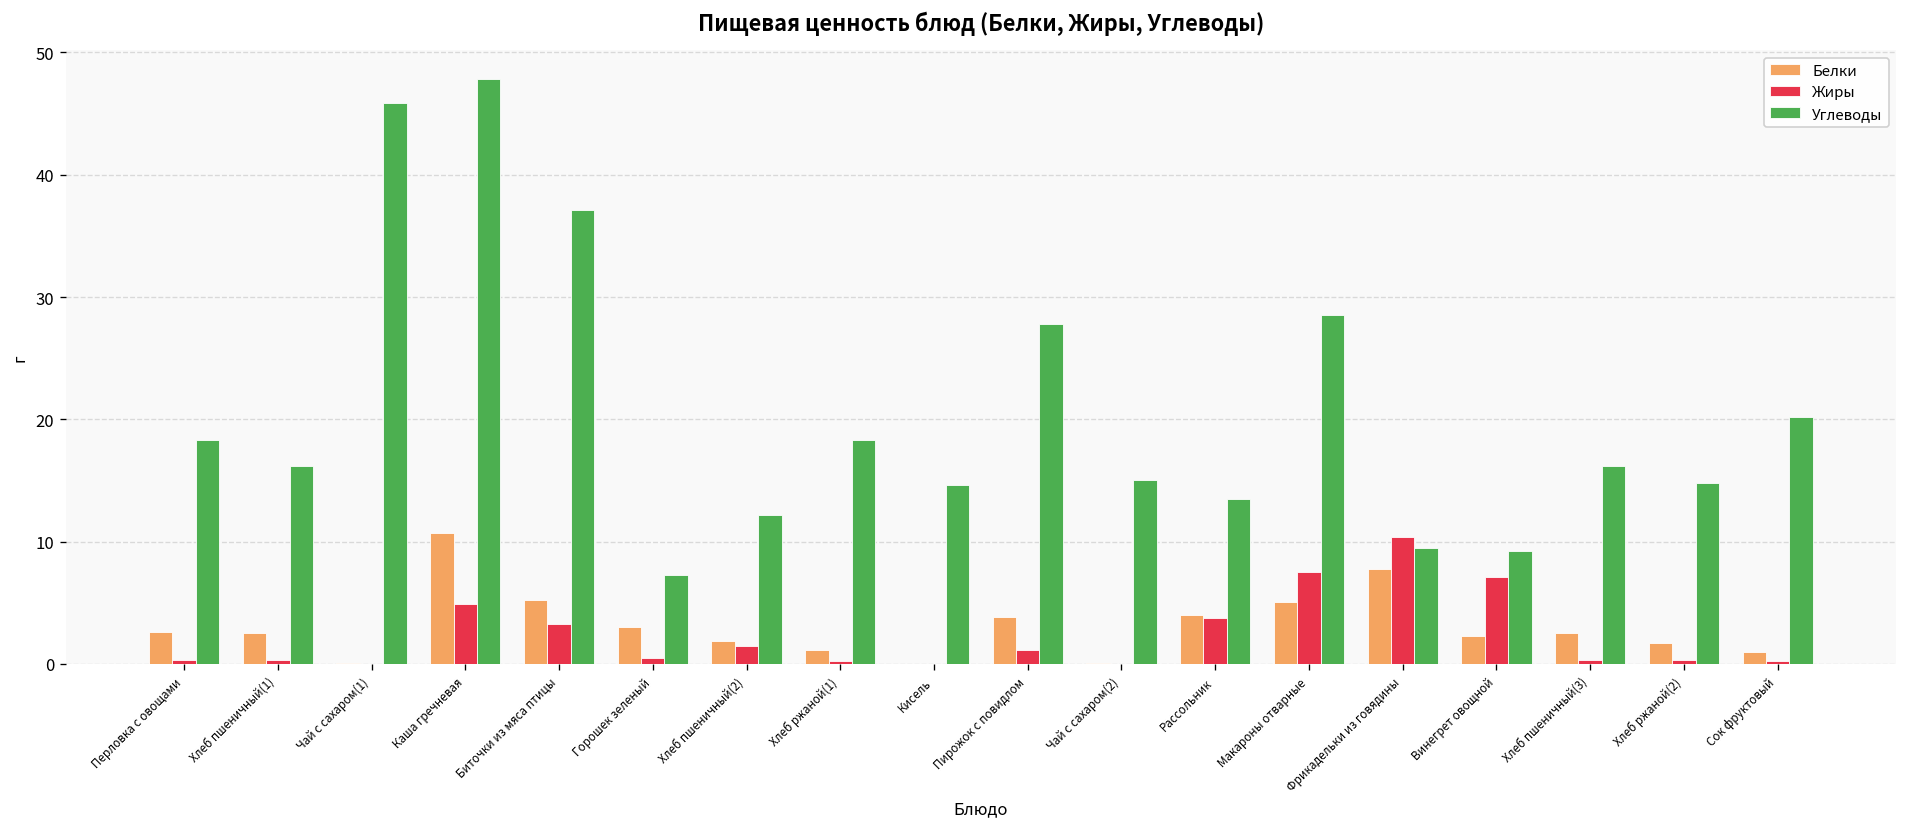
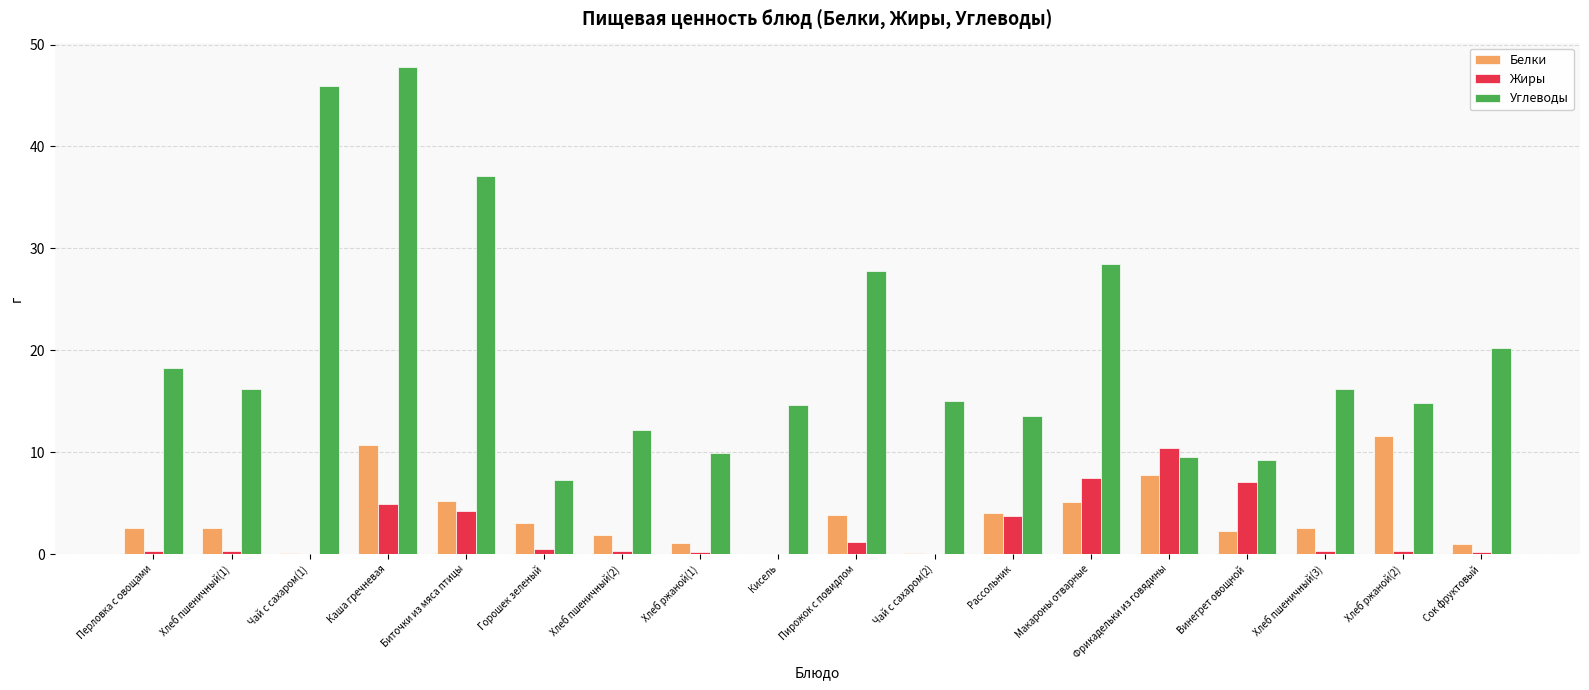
Жиры, Биточки из мяса птицы: 3.3 -> 4.3
Жиры, Хлеб пшеничный(2): 1.5 -> 0.3
Углеводы, Хлеб ржаной(1): 18.4 -> 9.9
Белки, Хлеб ржаной(2): 1.7 -> 11.6
